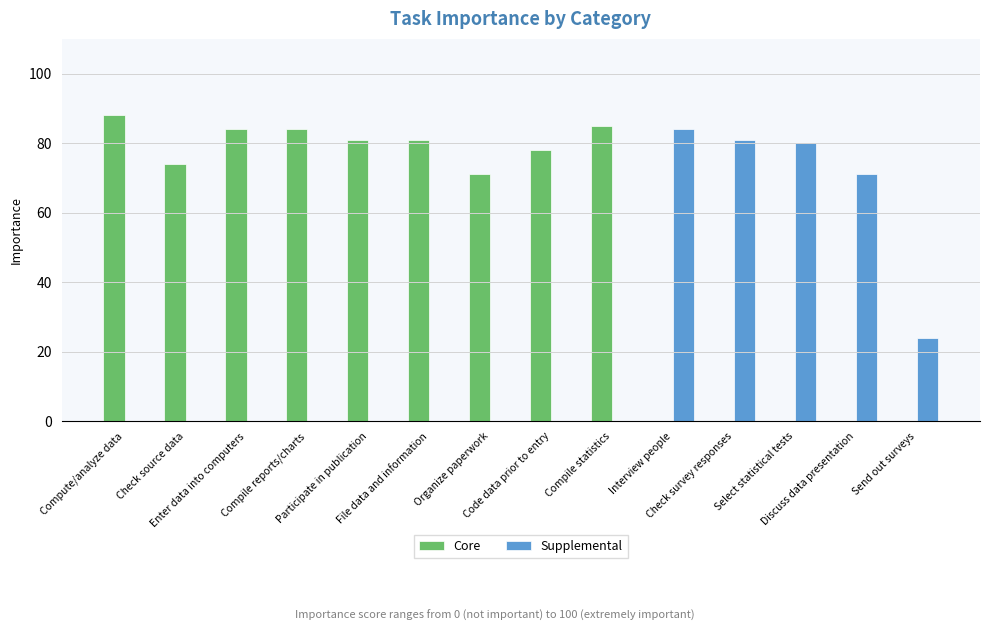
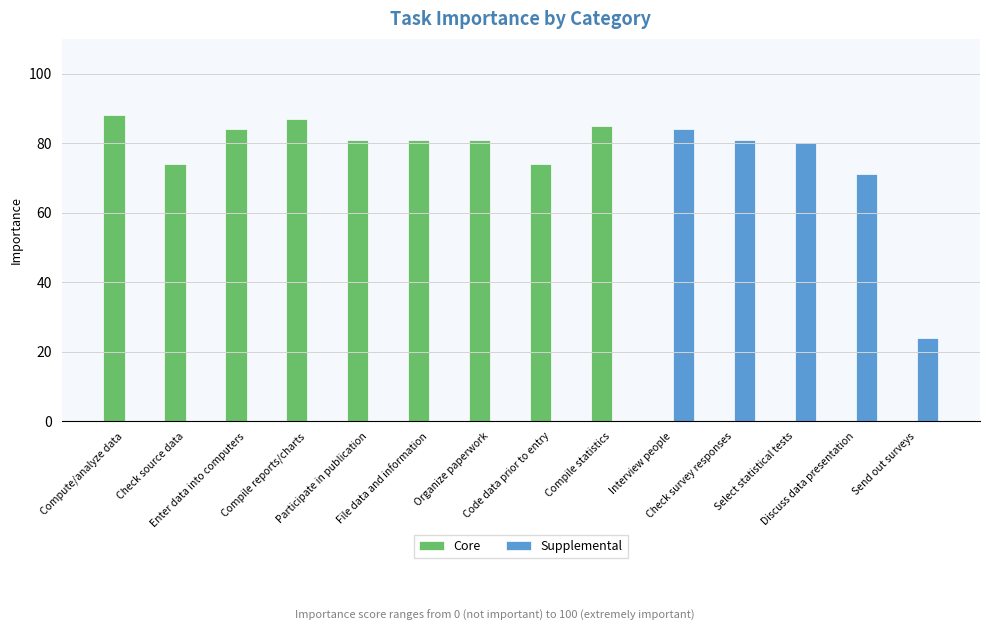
Core, Compile reports/charts: 84 -> 87
Core, Organize paperwork: 71 -> 81
Core, Code data prior to entry: 78 -> 74
